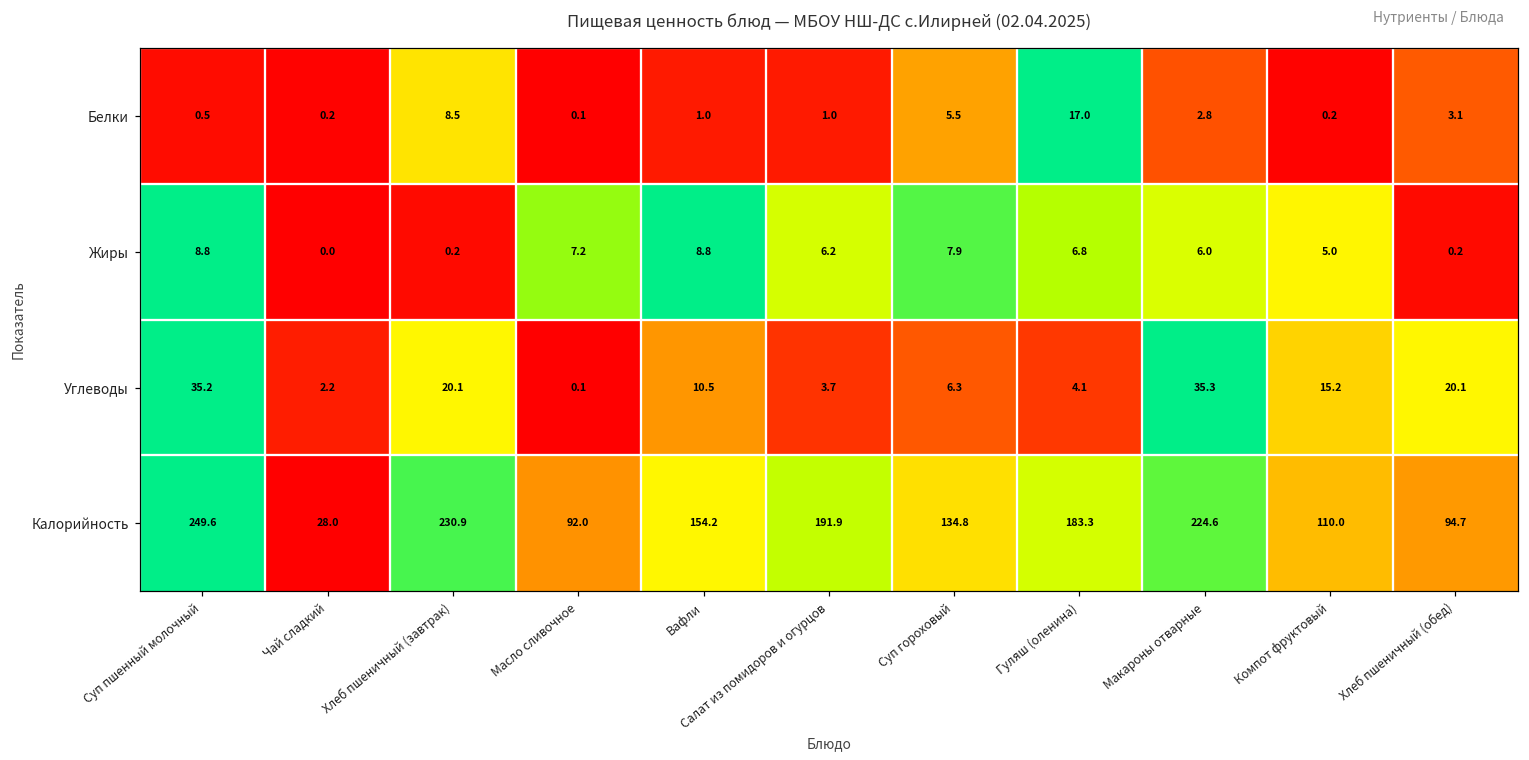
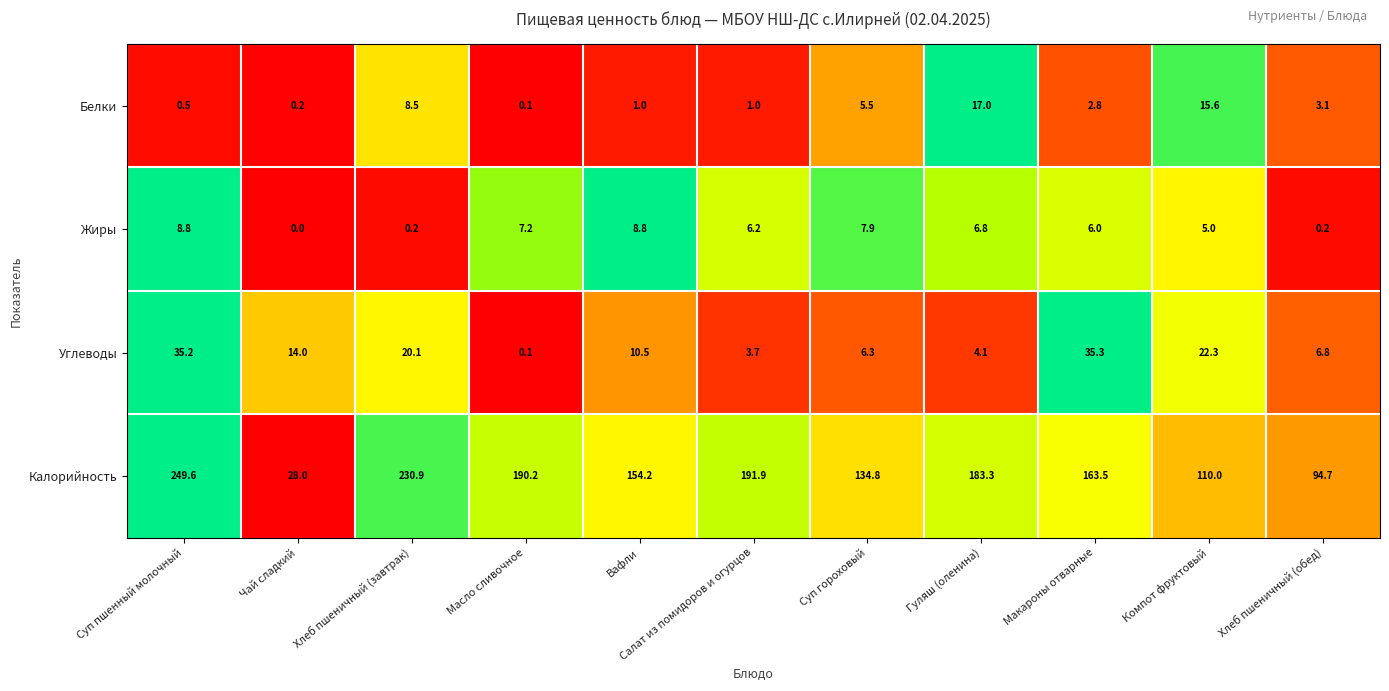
Белки, Компот фруктовый: 0.2 -> 15.6
Углеводы, Чай сладкий: 2.2 -> 14.0
Углеводы, Компот фруктовый: 15.2 -> 22.3
Углеводы, Хлеб пшеничный (обед): 20.1 -> 6.8
Калорийность, Масло сливочное: 92.0 -> 190.2
Калорийность, Макароны отварные: 224.6 -> 163.5
